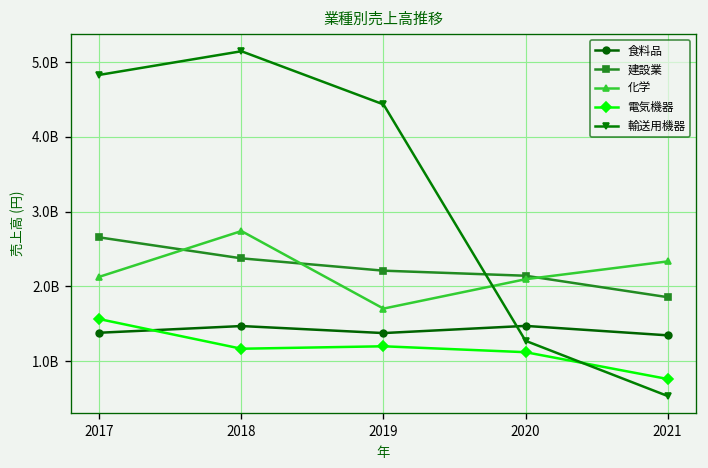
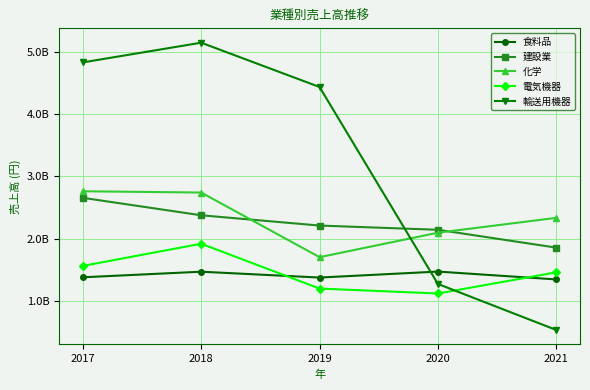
化学, 2017: 2100000000 -> 2800000000
電気機器, 2018: 1200000000 -> 1900000000
電気機器, 2021: 800000000 -> 1500000000
